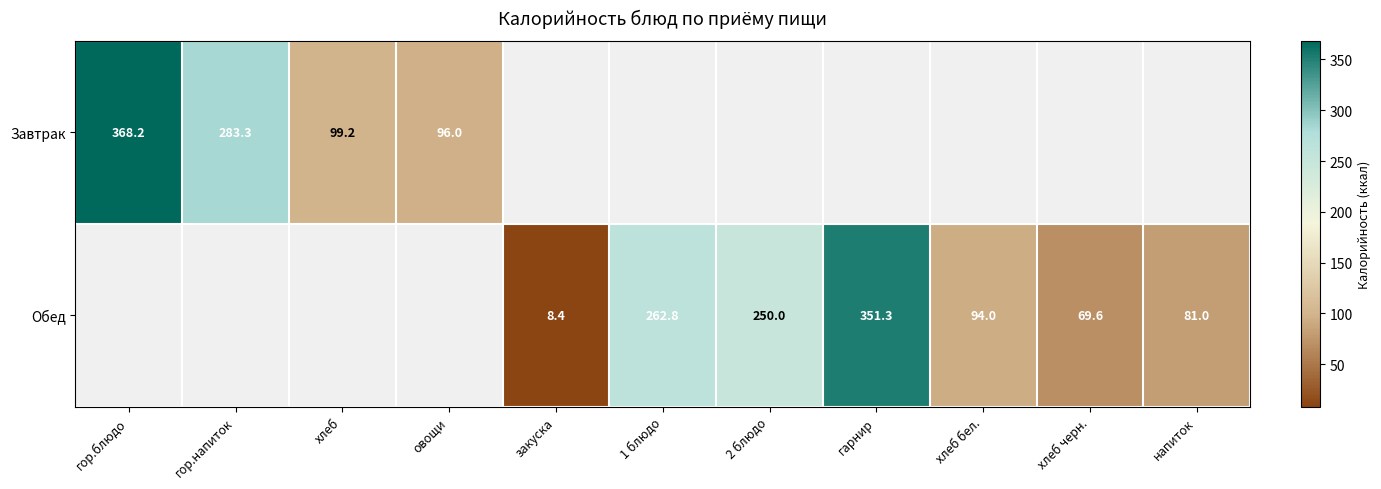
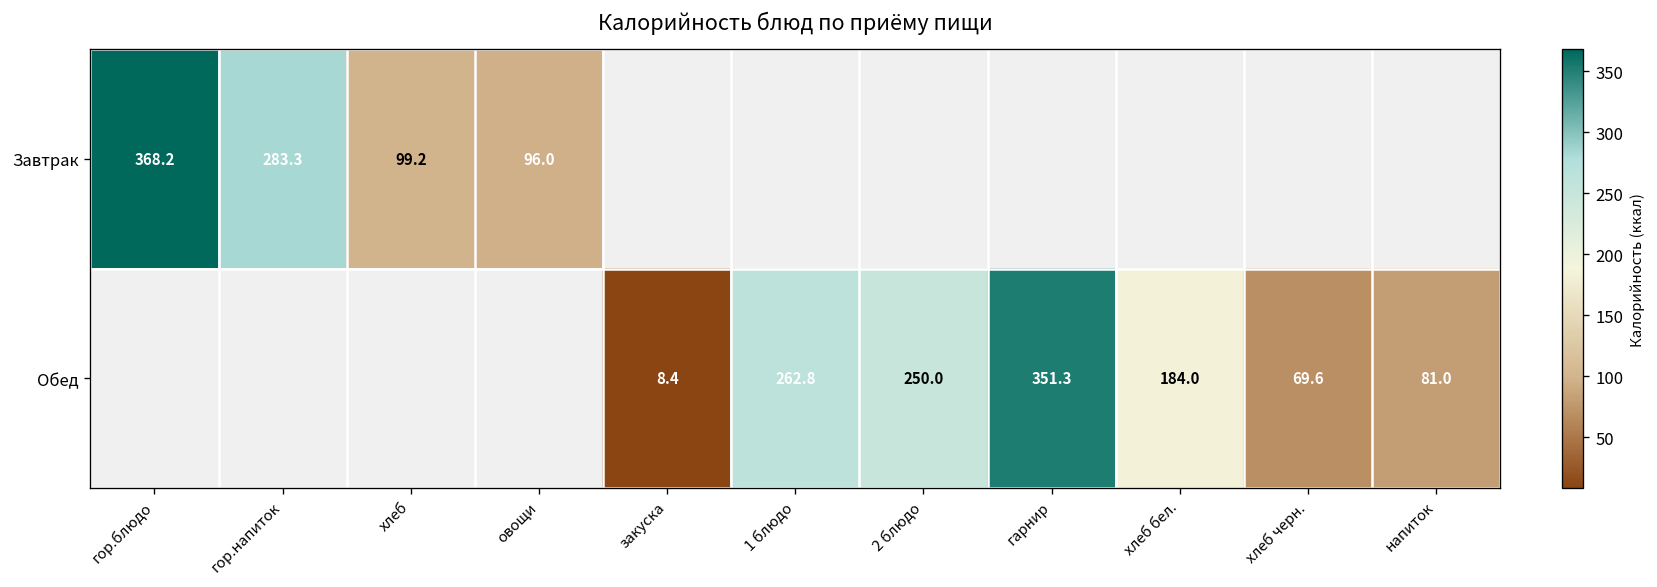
Обед, хлеб бел.: 94.0 -> 184.0
